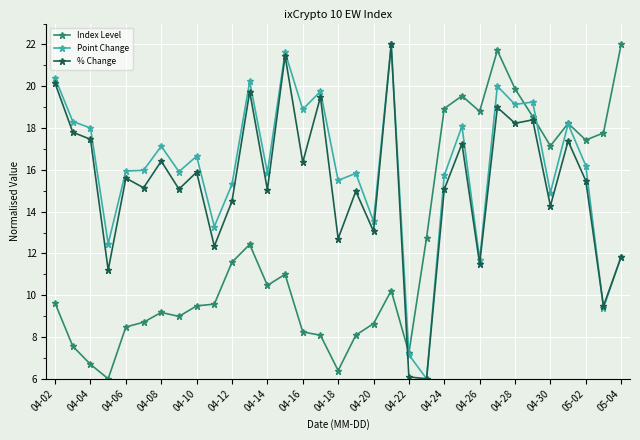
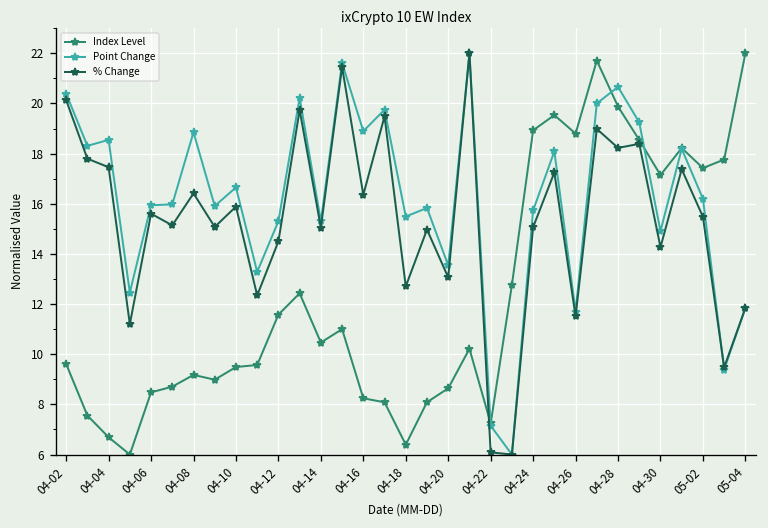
Point Change, 04-04: 18.0 -> 18.5
Point Change, 04-08: 17.1 -> 18.9
Point Change, 04-14: 15.9 -> 15.3
Point Change, 04-28: 19.1 -> 20.7
